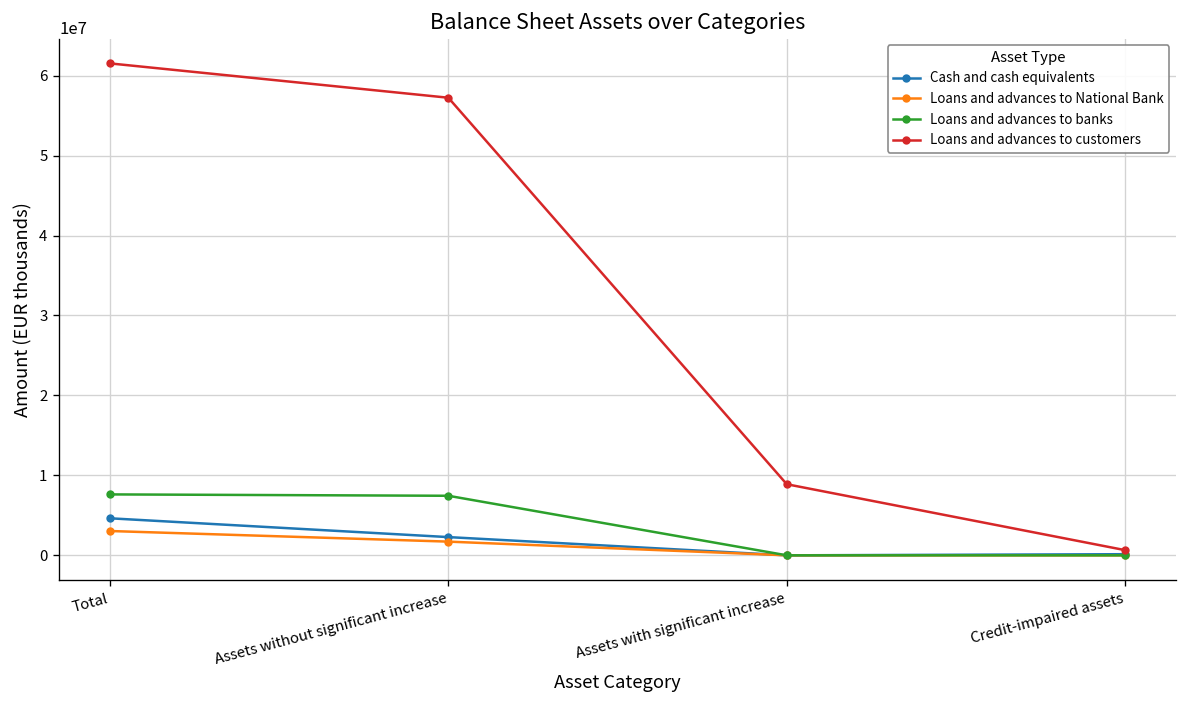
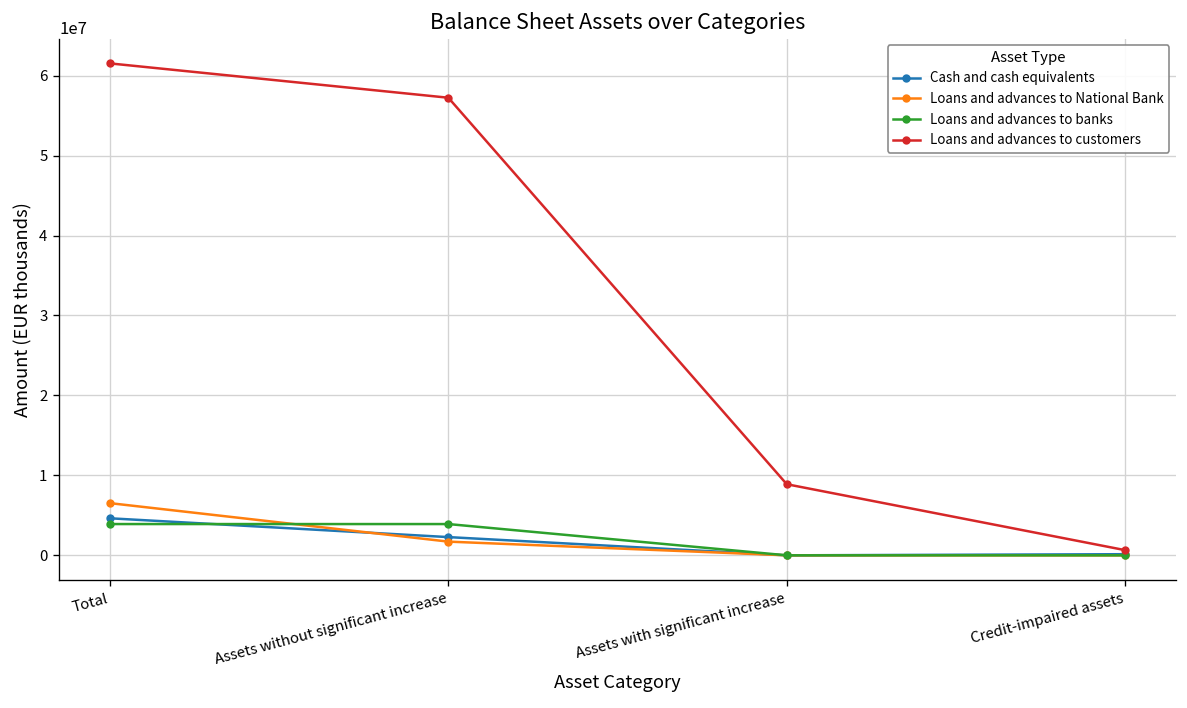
Loans and advances to National Bank, Total: 3000000 -> 7000000
Loans and advances to banks, Total: 8000000 -> 4000000
Loans and advances to banks, Assets without significant increase: 7000000 -> 4000000
